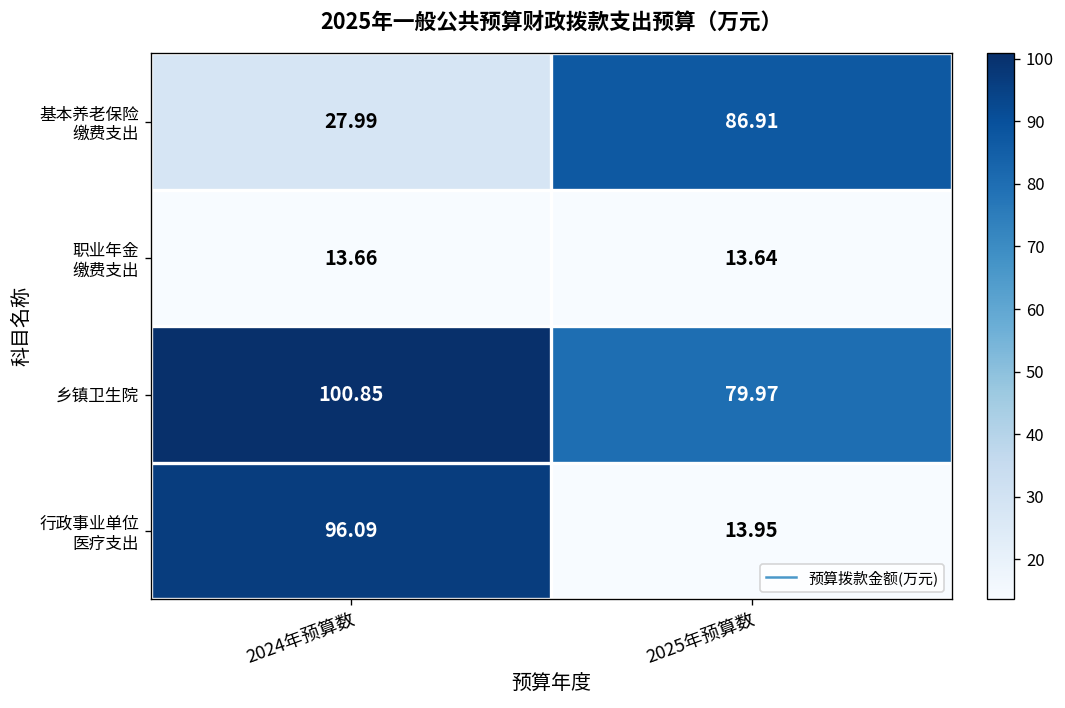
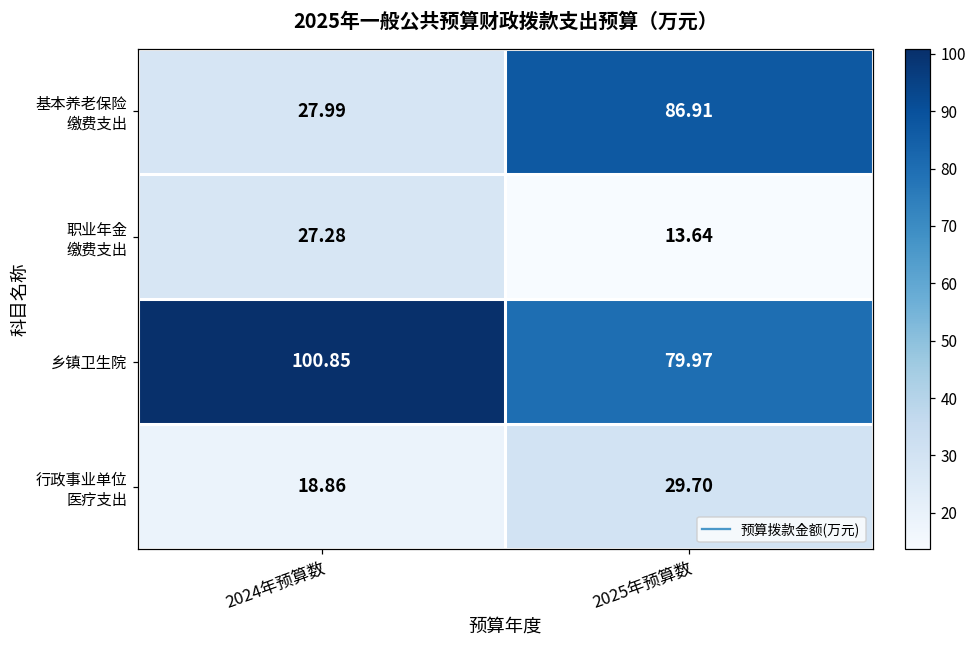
职业年金 缴费支出, 2024年预算数: 13.66 -> 27.28
行政事业单位 医疗支出, 2024年预算数: 96.09 -> 18.86
行政事业单位 医疗支出, 2025年预算数: 13.95 -> 29.70
